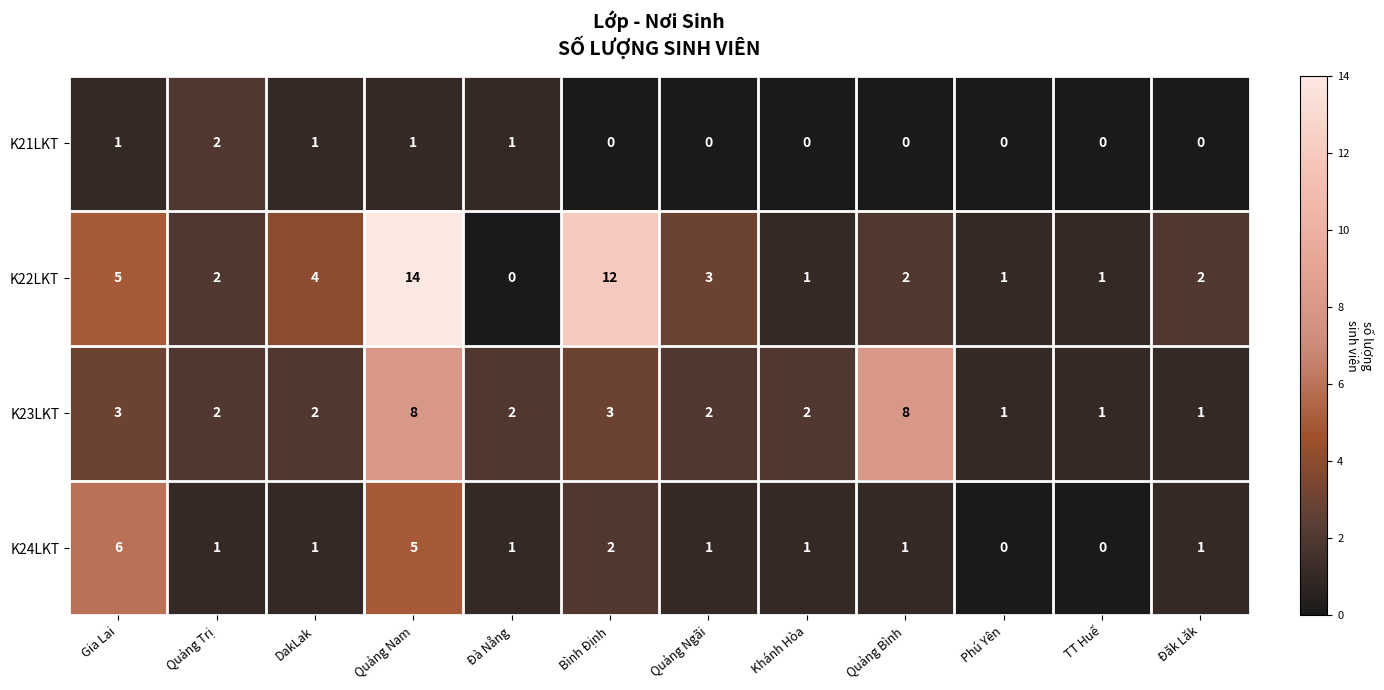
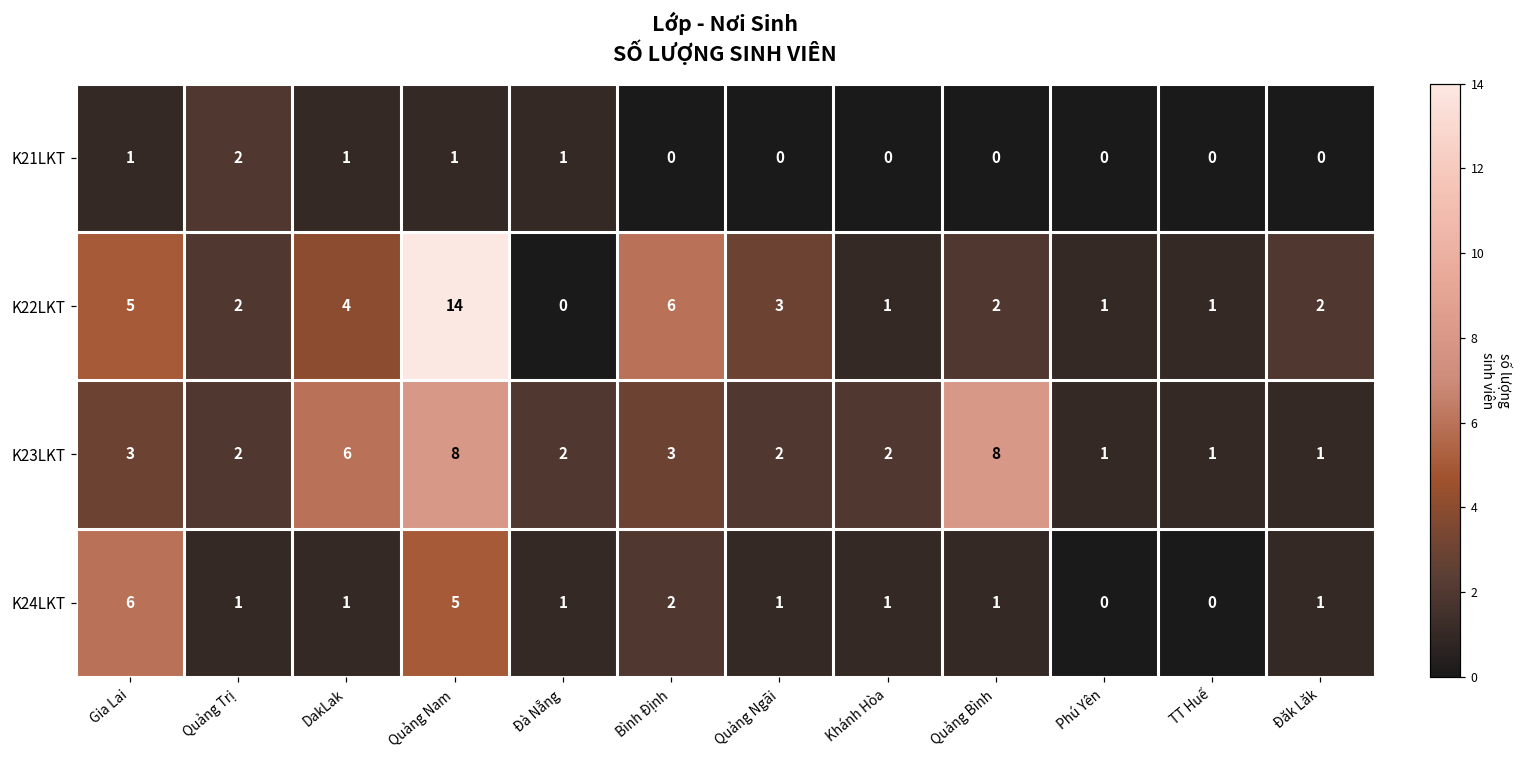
K22LKT, Bình Định: 12 -> 6
K23LKT, DakLak: 2 -> 6
